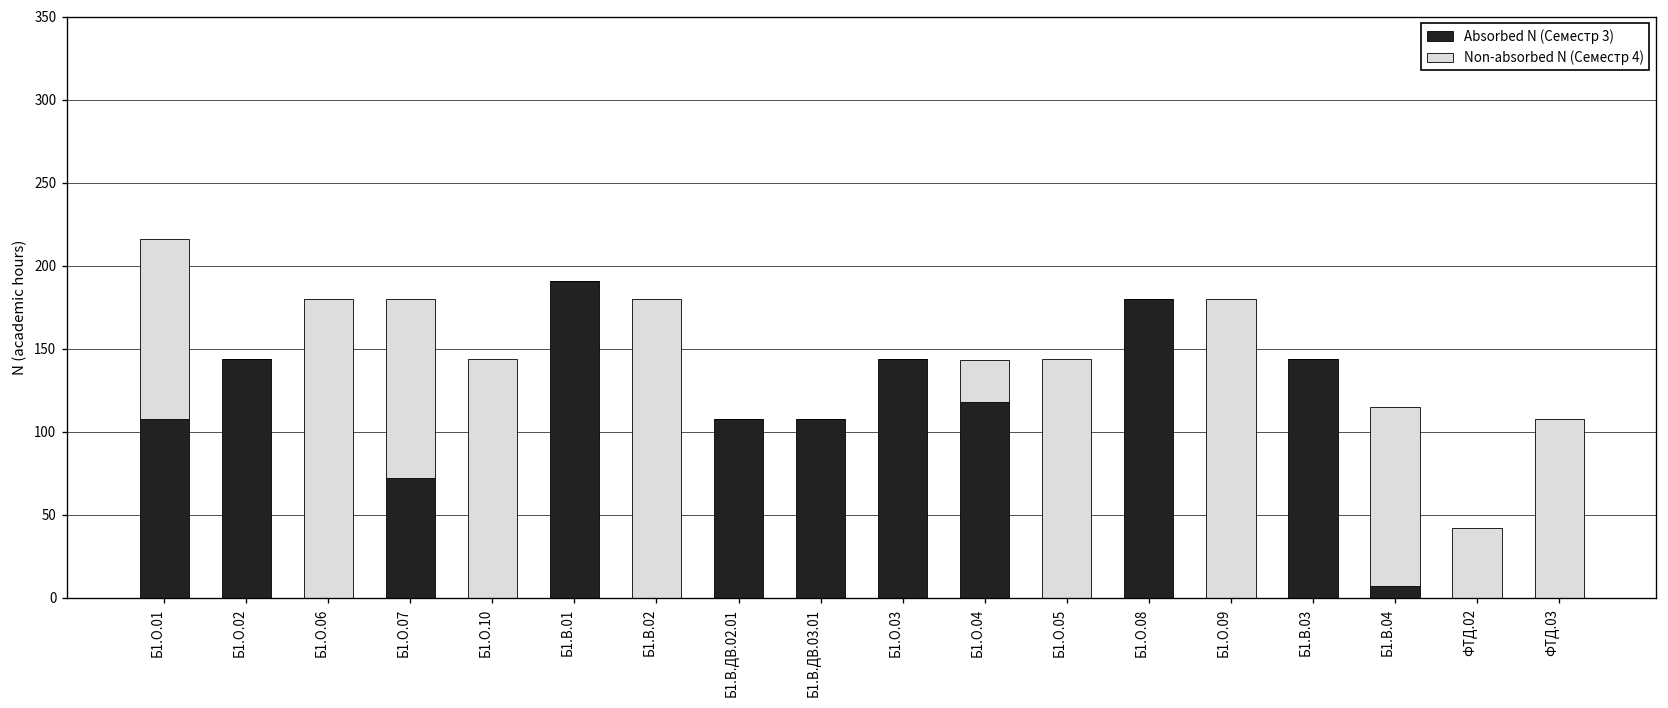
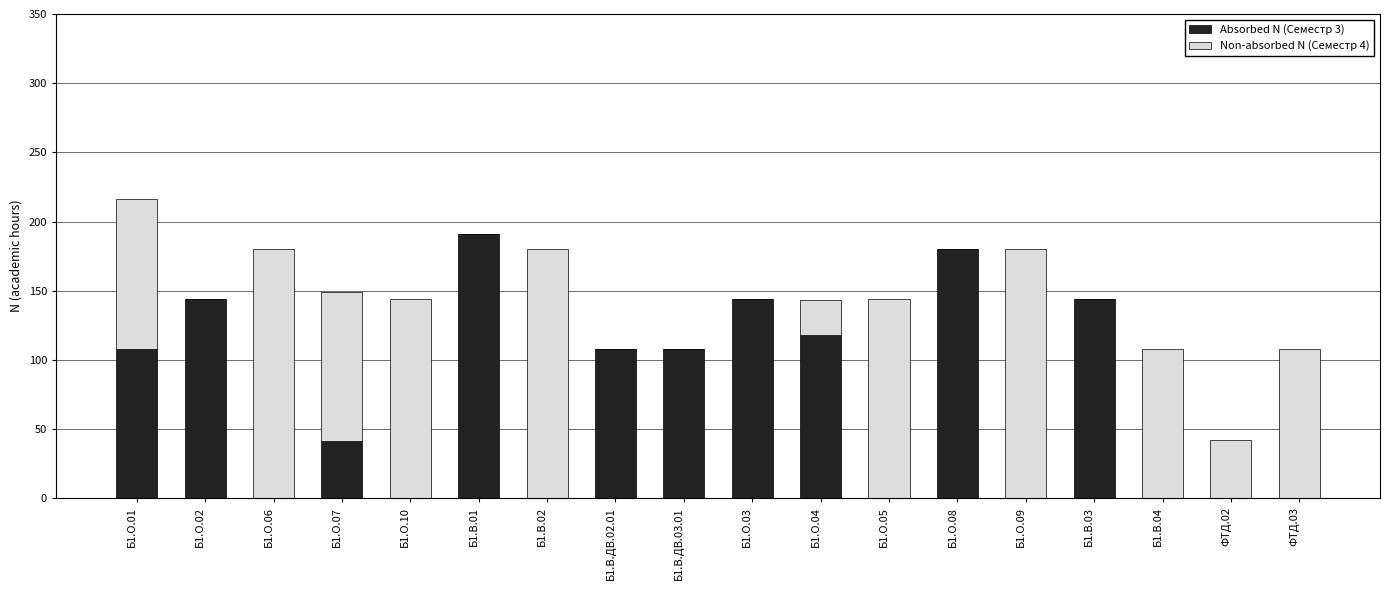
Absorbed N (Семестр 3), Б1.О.07: 72 -> 41
Absorbed N (Семестр 3), Б1.В.04: 7 -> 0
